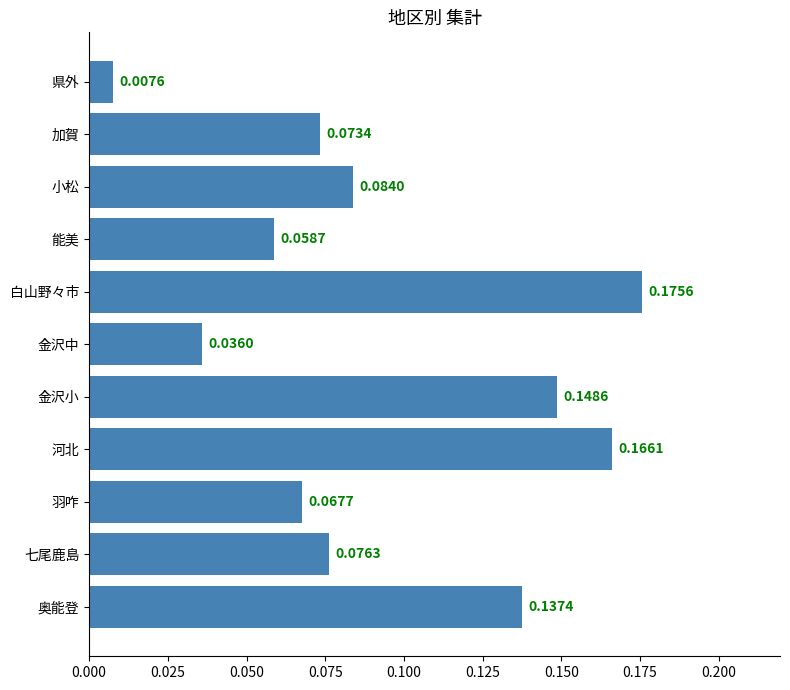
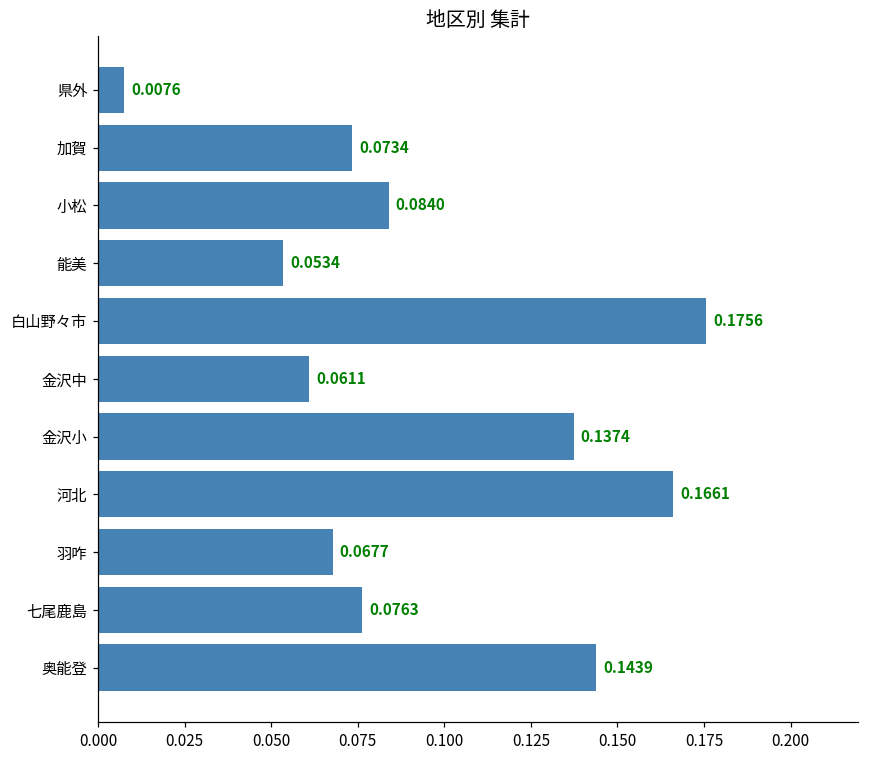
能美: 0.0587 -> 0.0534
金沢中: 0.0360 -> 0.0611
金沢小: 0.1486 -> 0.1374
奥能登: 0.1374 -> 0.1439
